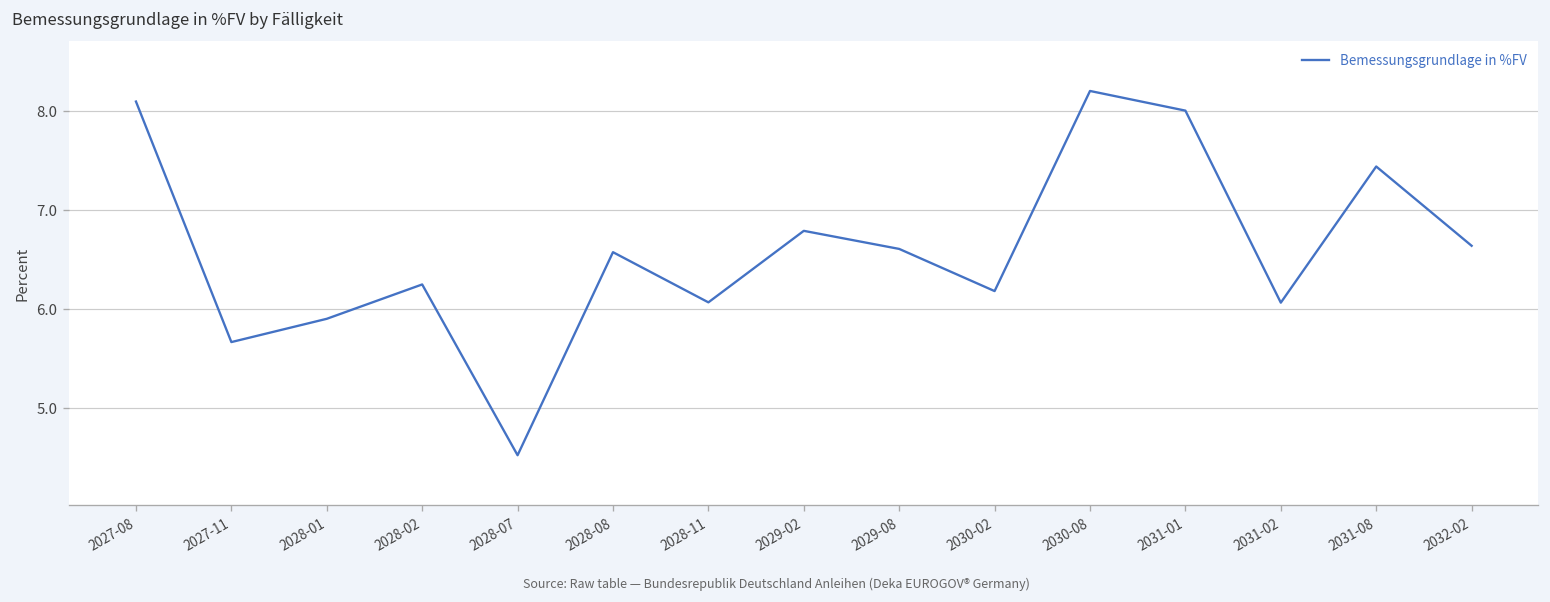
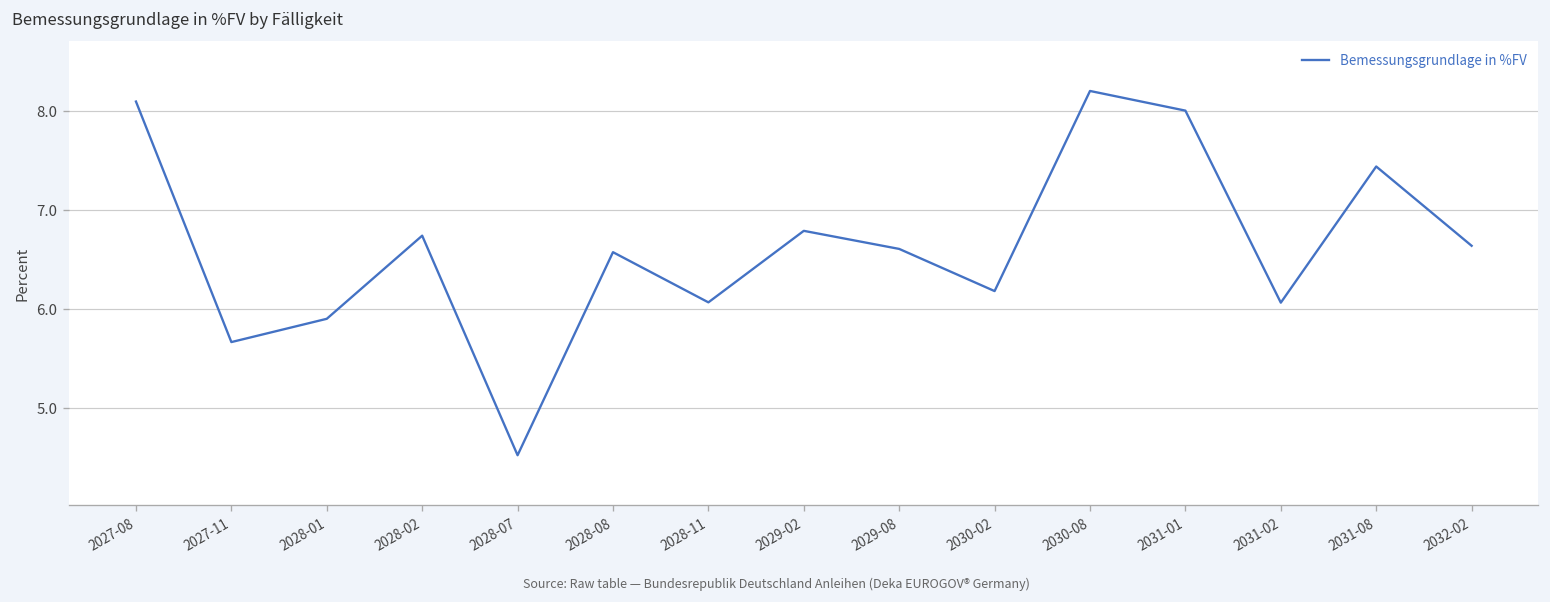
2028-02: 6.2 -> 6.7
